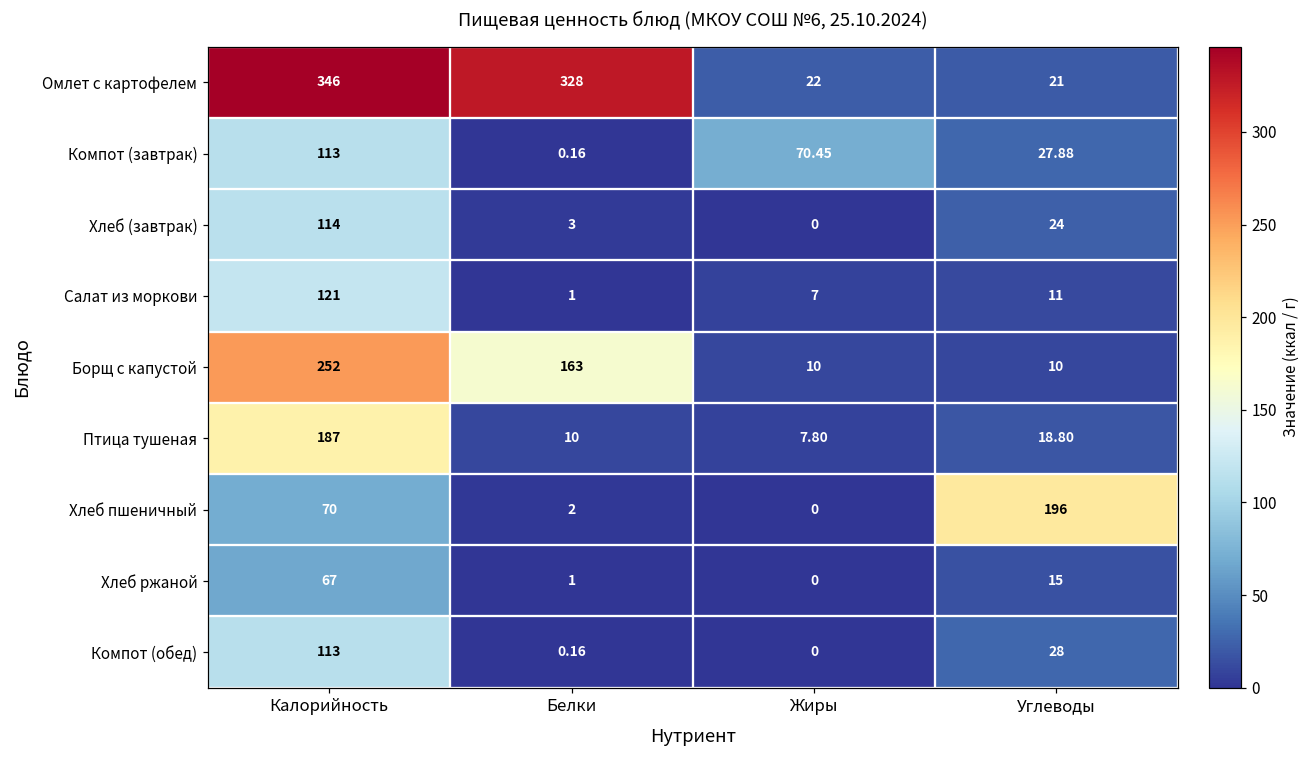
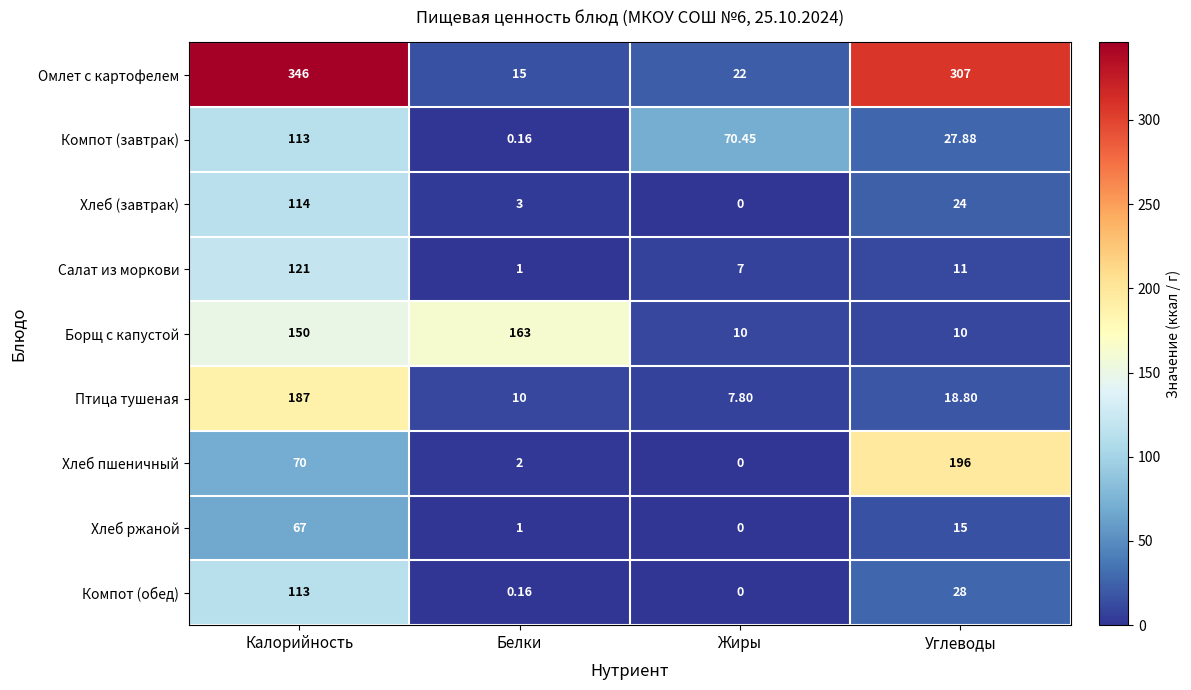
Омлет с картофелем, Белки: 328 -> 15
Омлет с картофелем, Углеводы: 21 -> 307
Борщ с капустой, Калорийность: 252 -> 150
